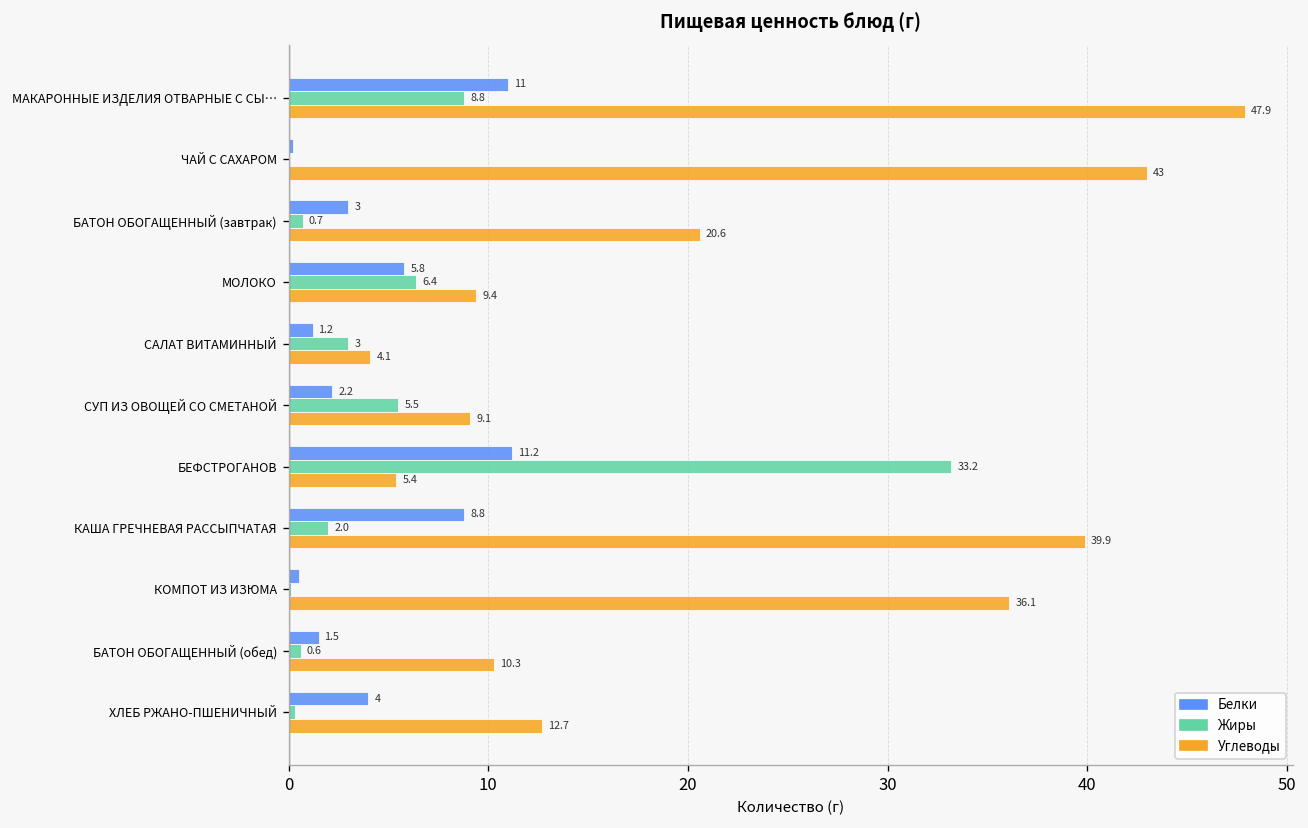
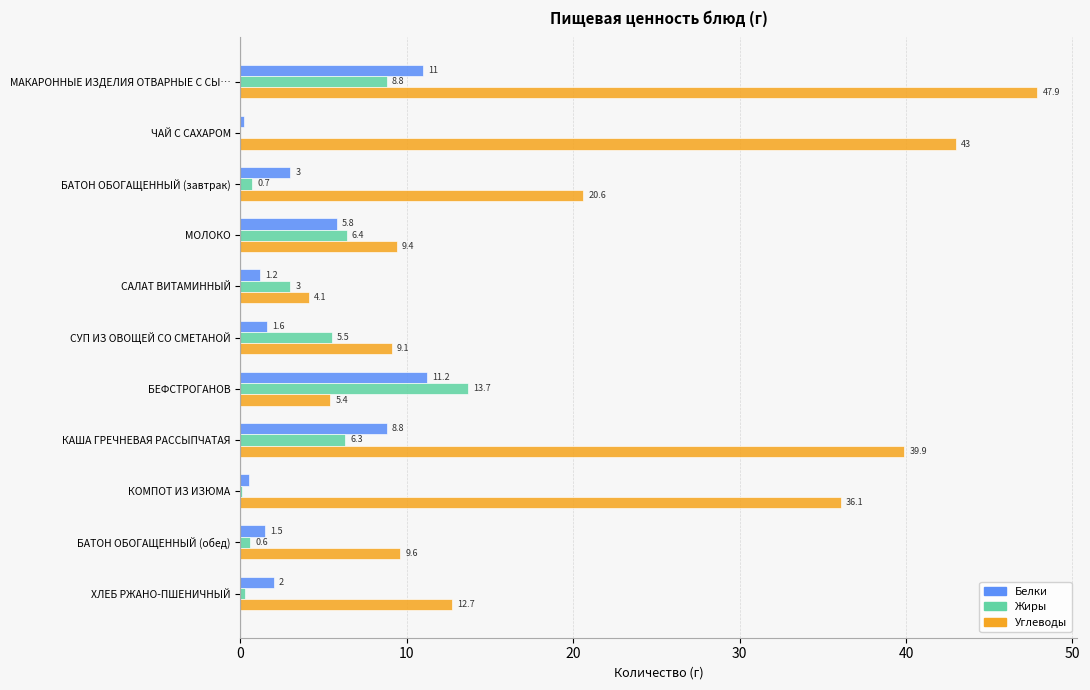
Белки, СУП ИЗ ОВОЩЕЙ СО СМЕТАНОЙ: 2.2 -> 1.6
Жиры, БЕФСТРОГАНОВ: 33.2 -> 13.7
Жиры, КАША ГРЕЧНЕВАЯ РАССЫПЧАТАЯ: 2.0 -> 6.3
Углеводы, БАТОН ОБОГАЩЕННЫЙ (обед): 10.3 -> 9.6
Белки, ХЛЕБ РЖАНО-ПШЕНИЧНЫЙ: 4 -> 2
